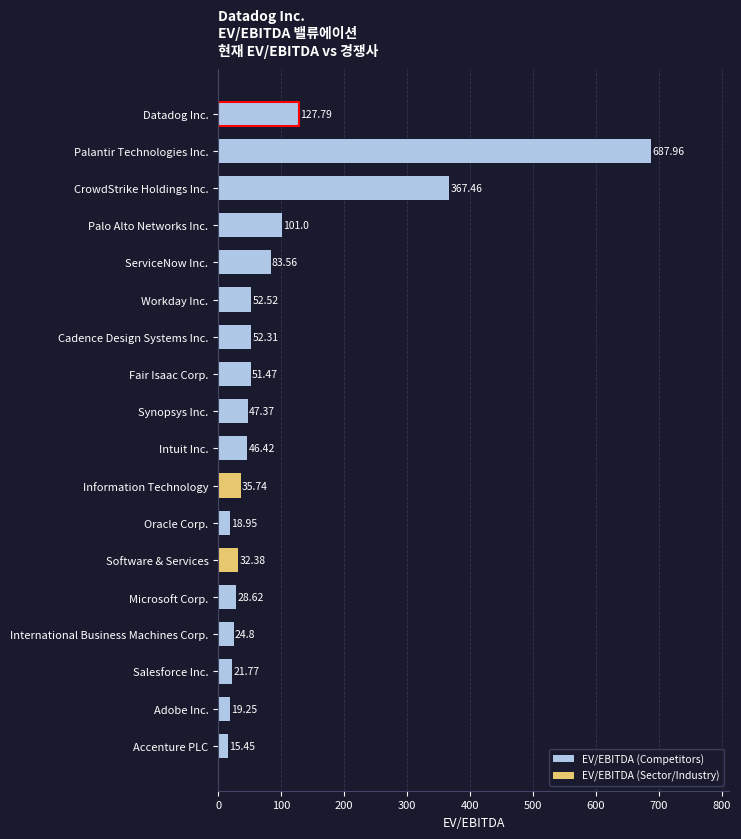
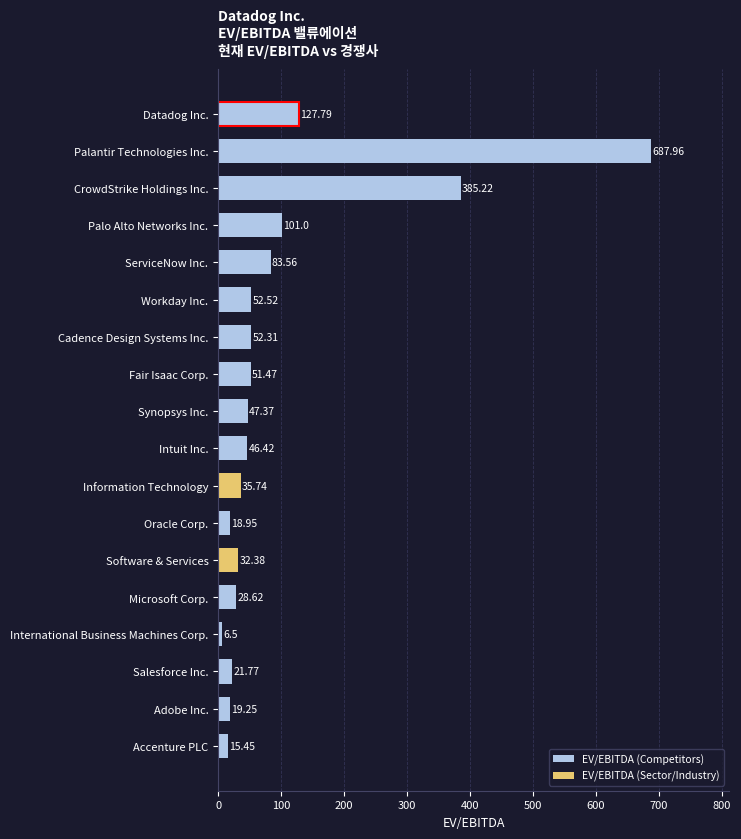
CrowdStrike Holdings Inc.: 367.46 -> 385.22
International Business Machines Corp.: 24.8 -> 6.5
